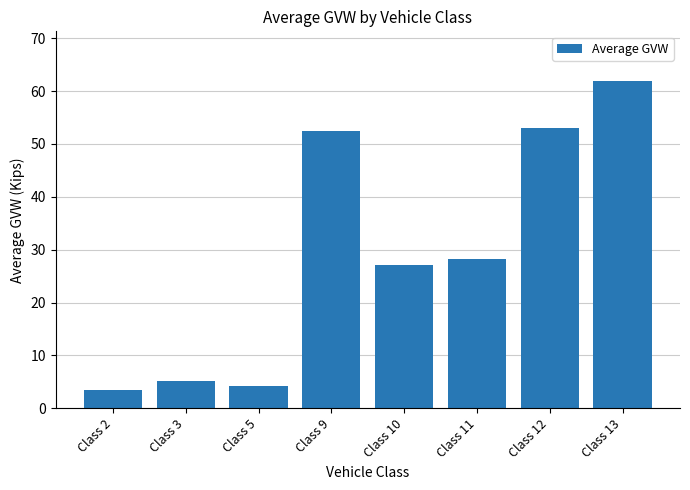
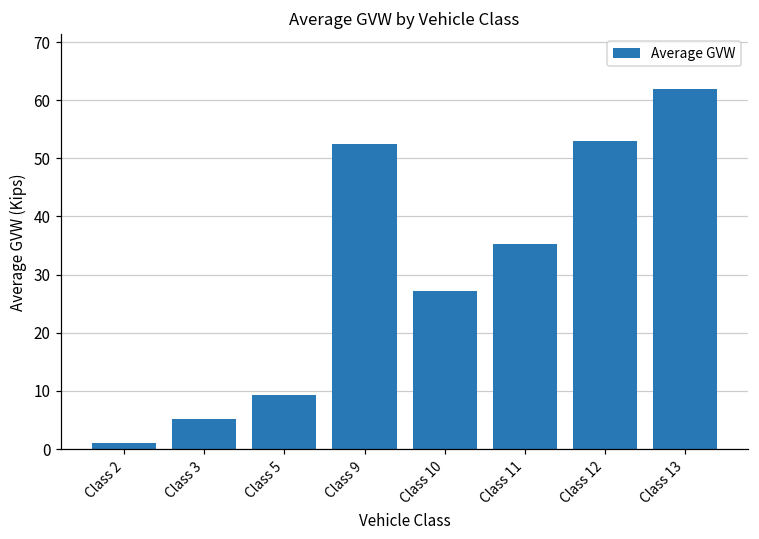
Class 2: 3 -> 1
Class 5: 4 -> 9
Class 11: 28 -> 35
